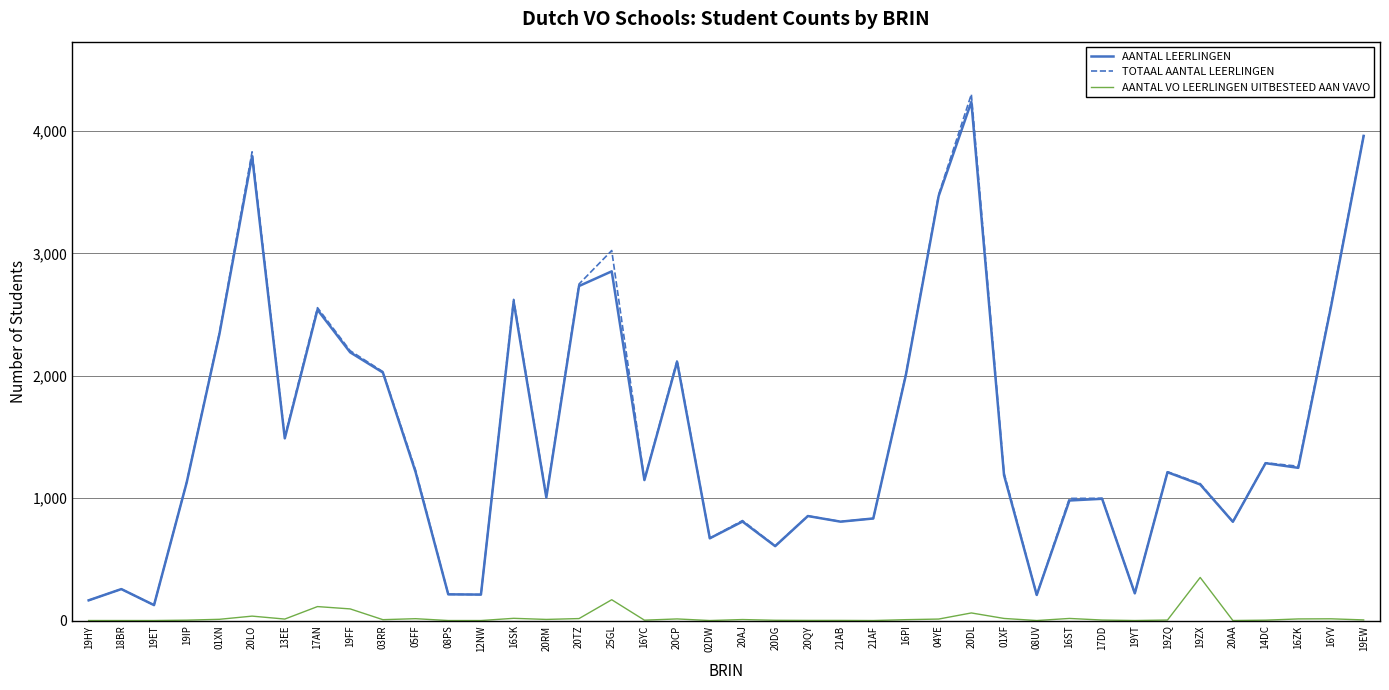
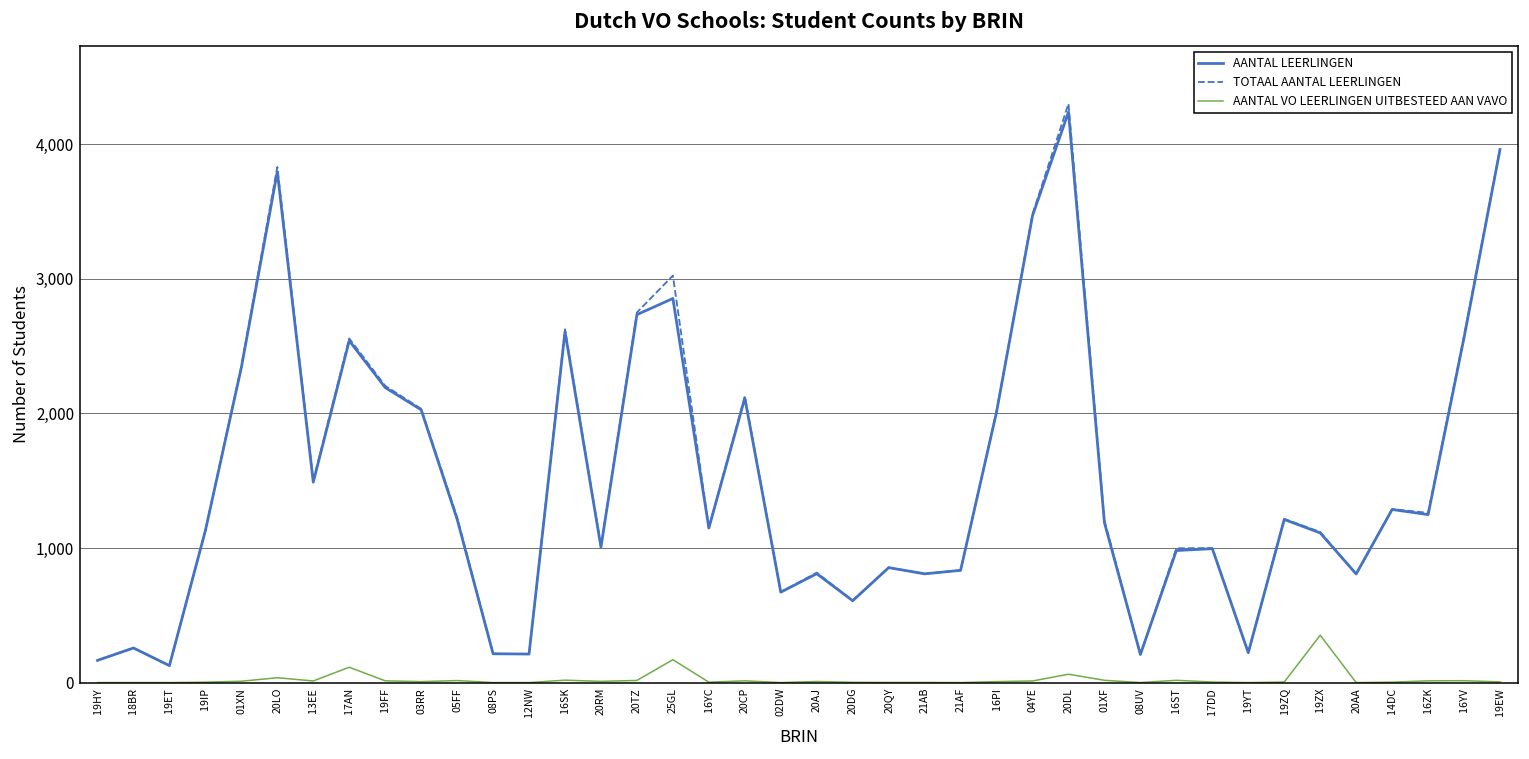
AANTAL VO LEERLINGEN UITBESTEED AAN VAVO, 19FF: 100 -> 10
